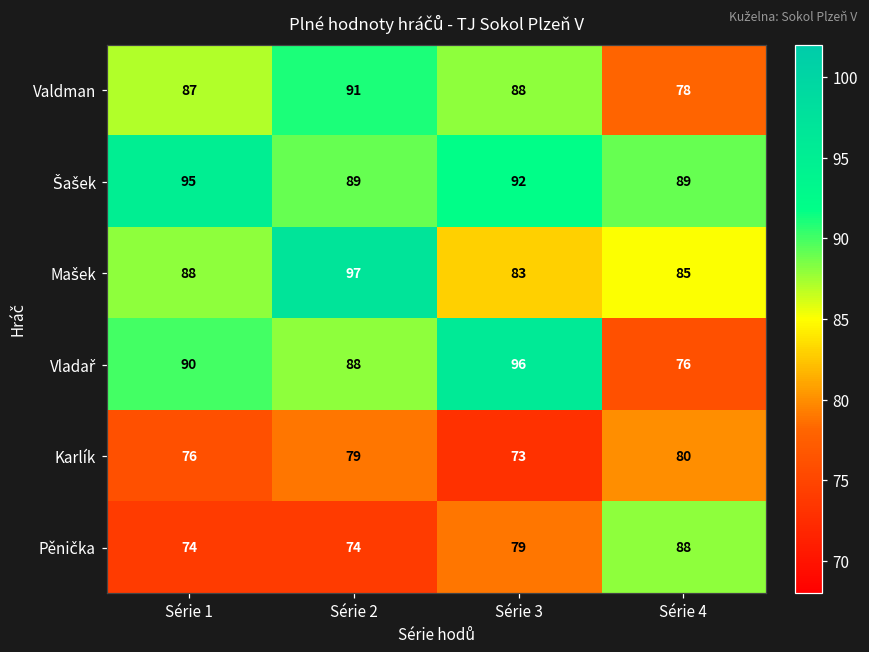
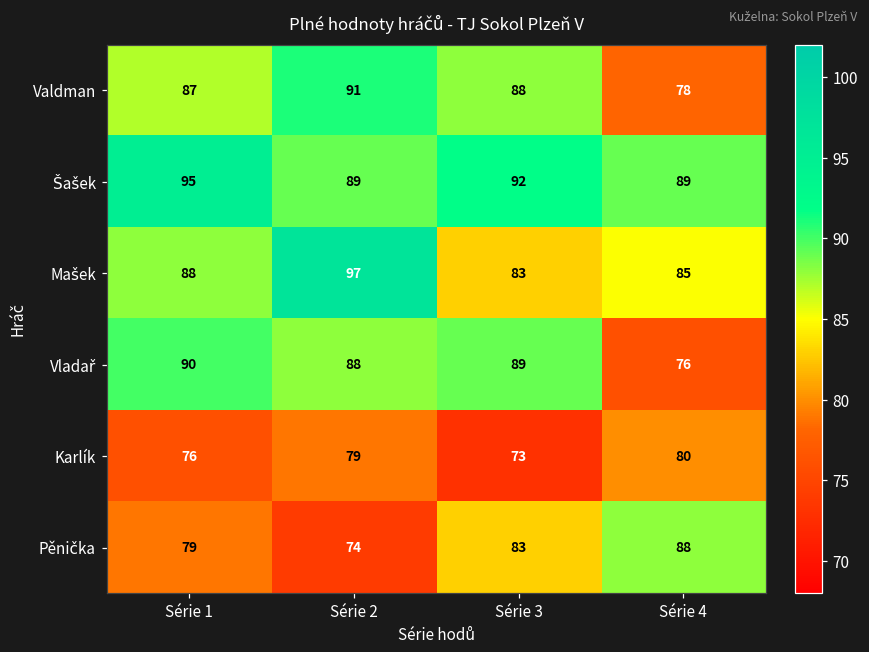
Vladař, Série 3: 96 -> 89
Pěnička, Série 1: 74 -> 79
Pěnička, Série 3: 79 -> 83
